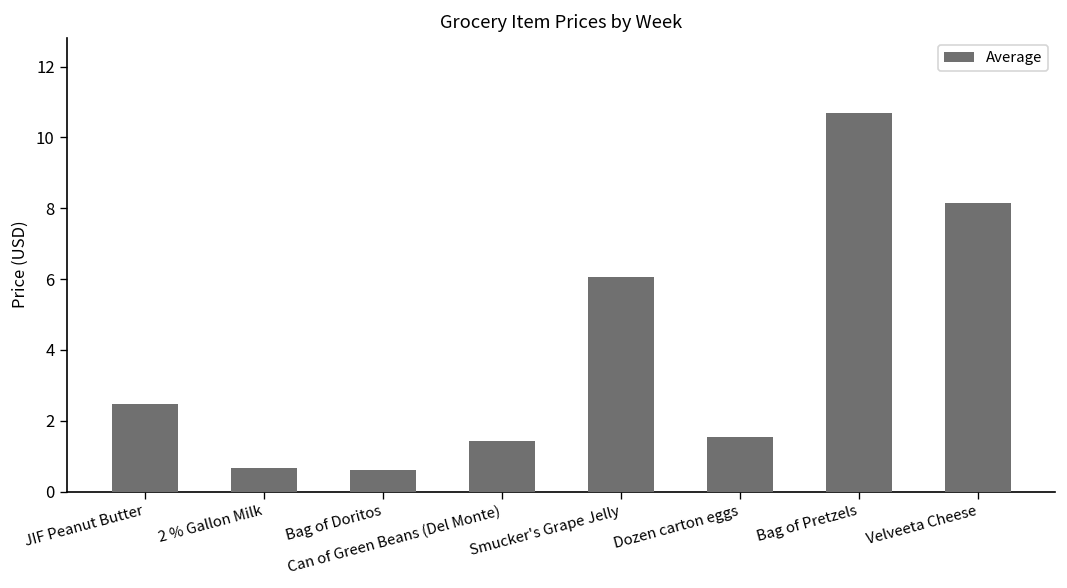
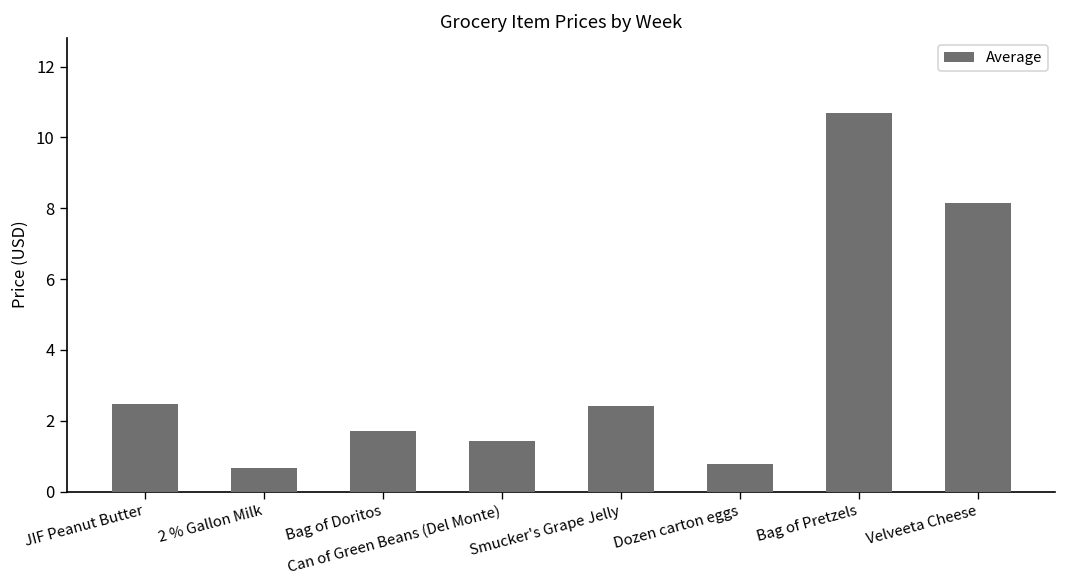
Bag of Doritos: 0.6 -> 1.7
Smucker's Grape Jelly: 6.1 -> 2.4
Dozen carton eggs: 1.6 -> 0.8
